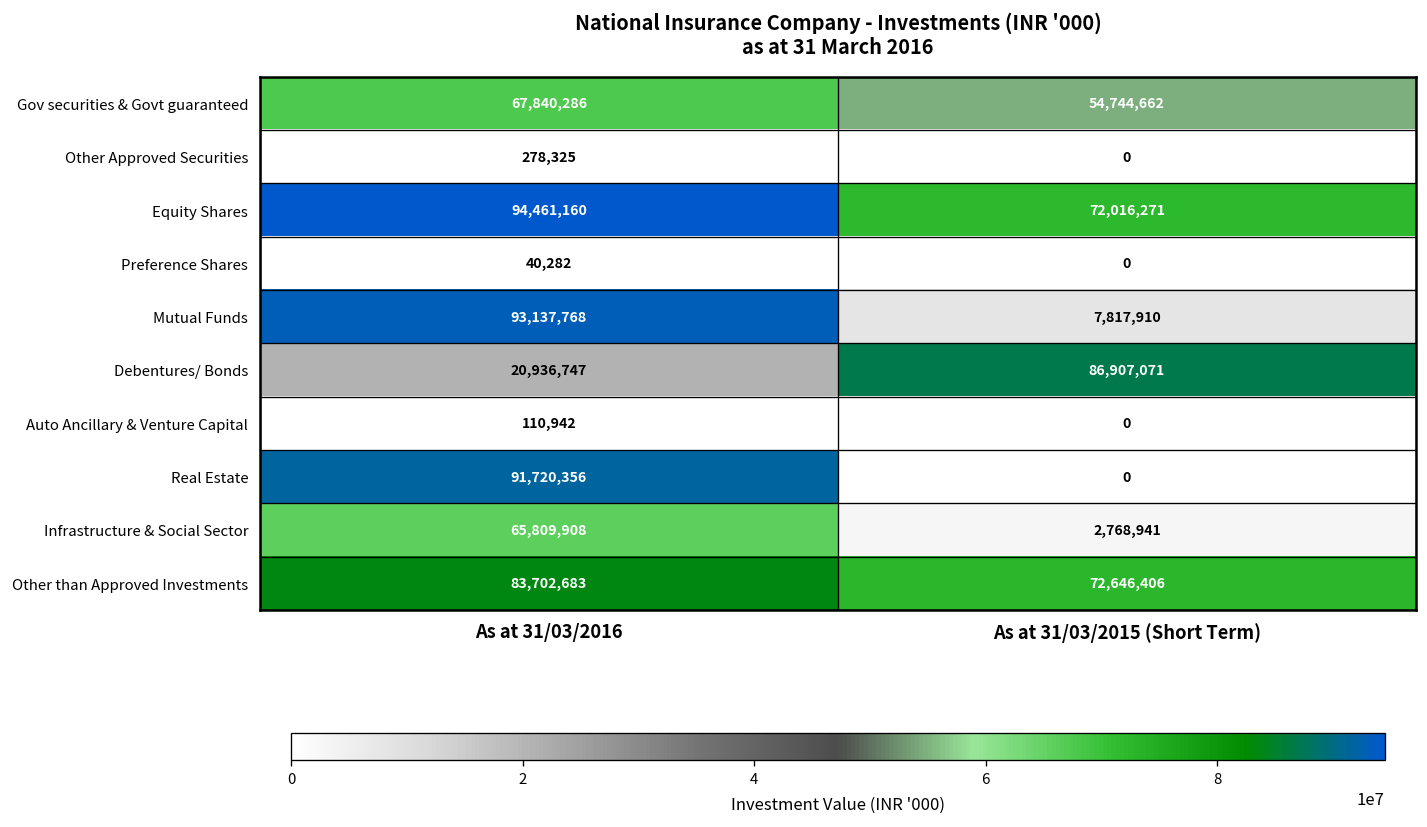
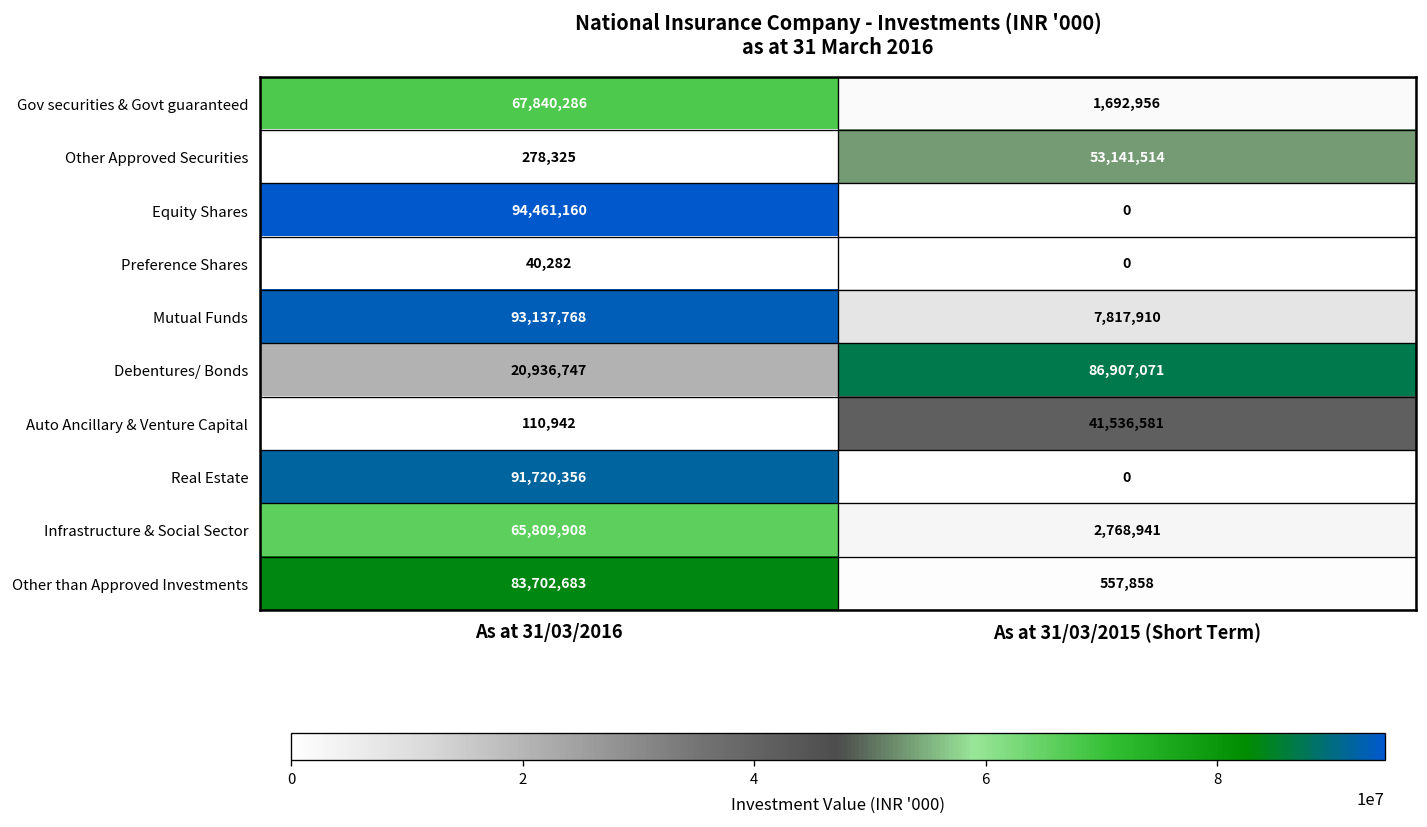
Gov securities & Govt guaranteed, As at 31/03/2015 (Short Term): 54,744,662 -> 1,692,956
Other Approved Securities, As at 31/03/2015 (Short Term): 0 -> 53,141,514
Equity Shares, As at 31/03/2015 (Short Term): 72,016,271 -> 0
Auto Ancillary & Venture Capital, As at 31/03/2015 (Short Term): 0 -> 41,536,581
Other than Approved Investments, As at 31/03/2015 (Short Term): 72,646,406 -> 557,858
